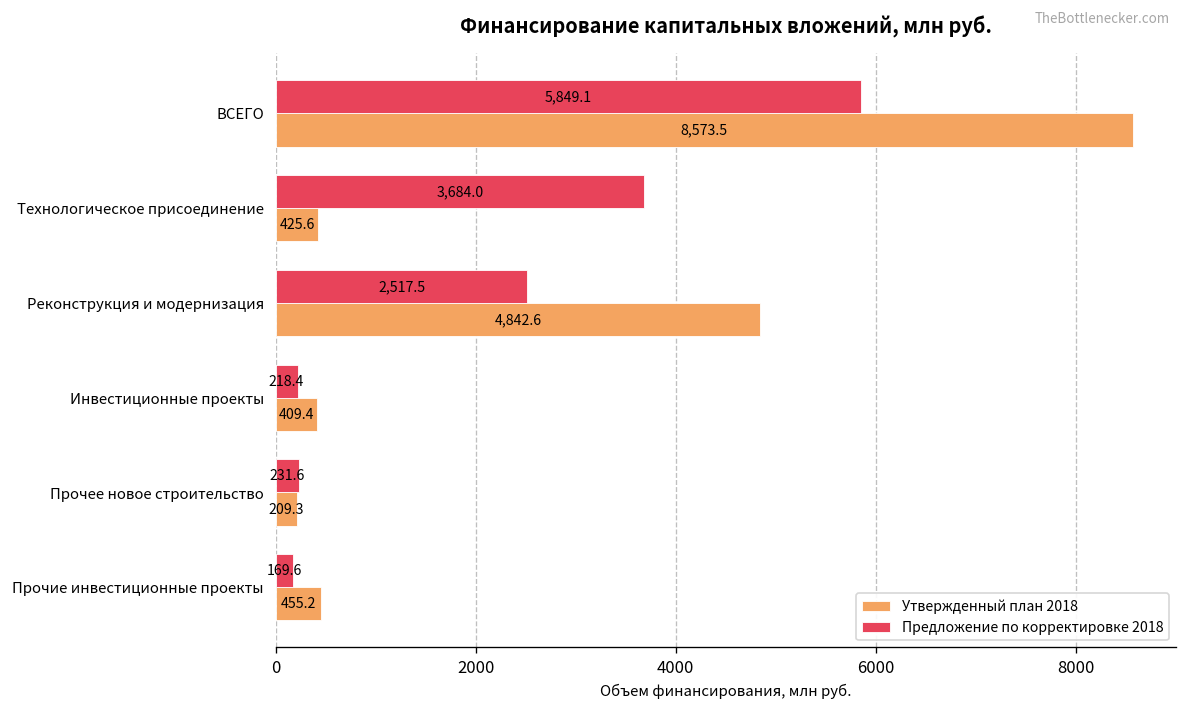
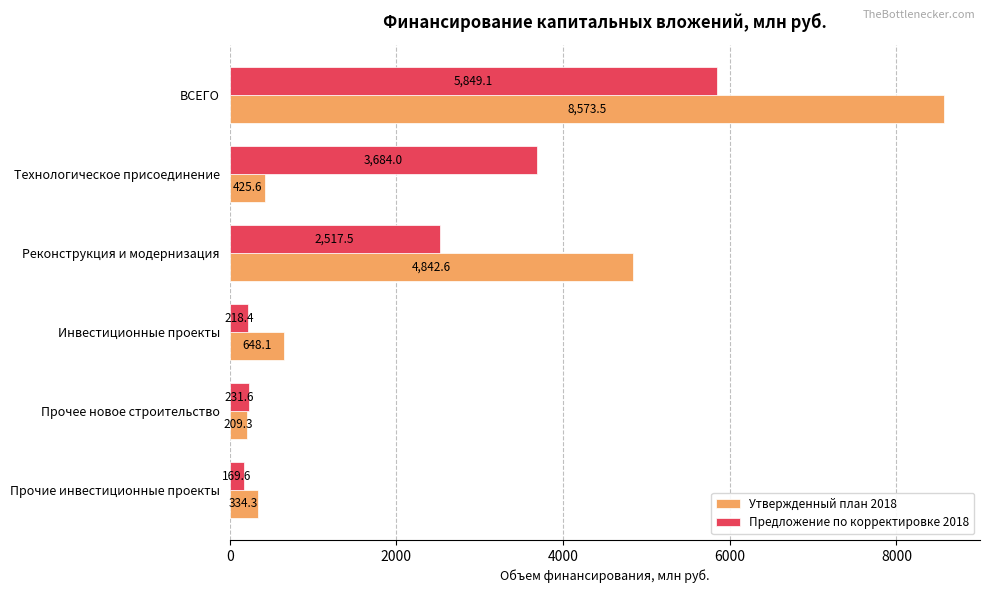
Утвержденный план 2018, Инвестиционные проекты: 409.4 -> 648.1
Утвержденный план 2018, Прочие инвестиционные проекты: 455.2 -> 334.3
